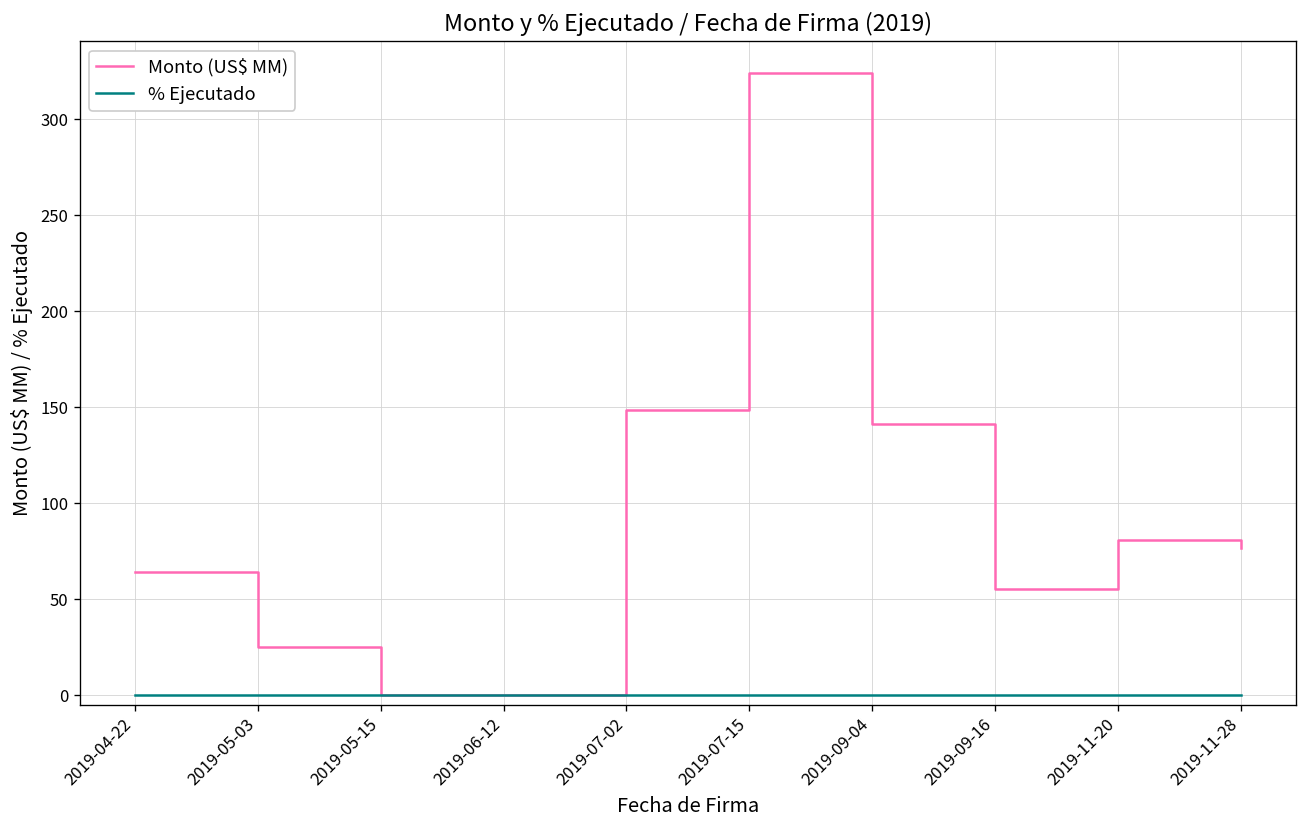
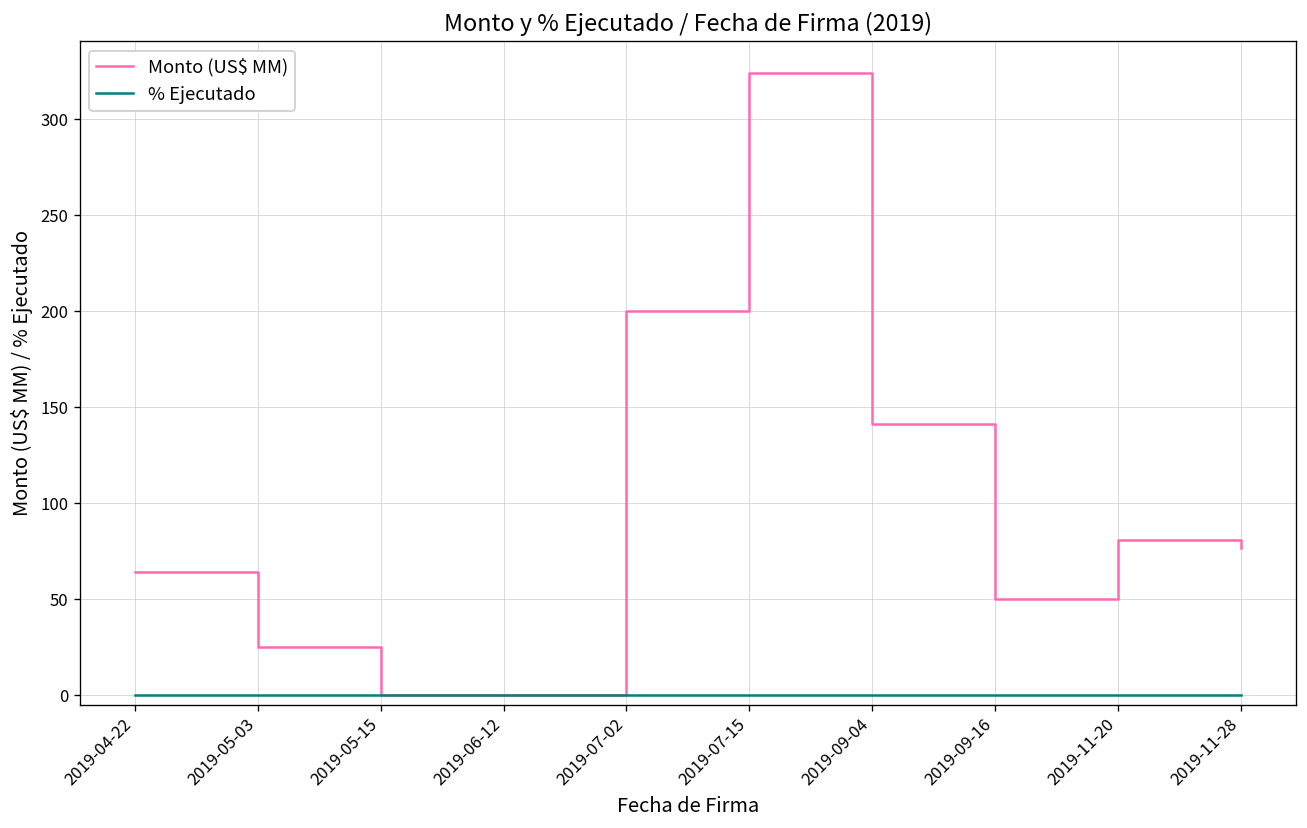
Monto (US$ MM), 2019-07-02: 149 -> 200
Monto (US$ MM), 2019-09-16: 55 -> 50
